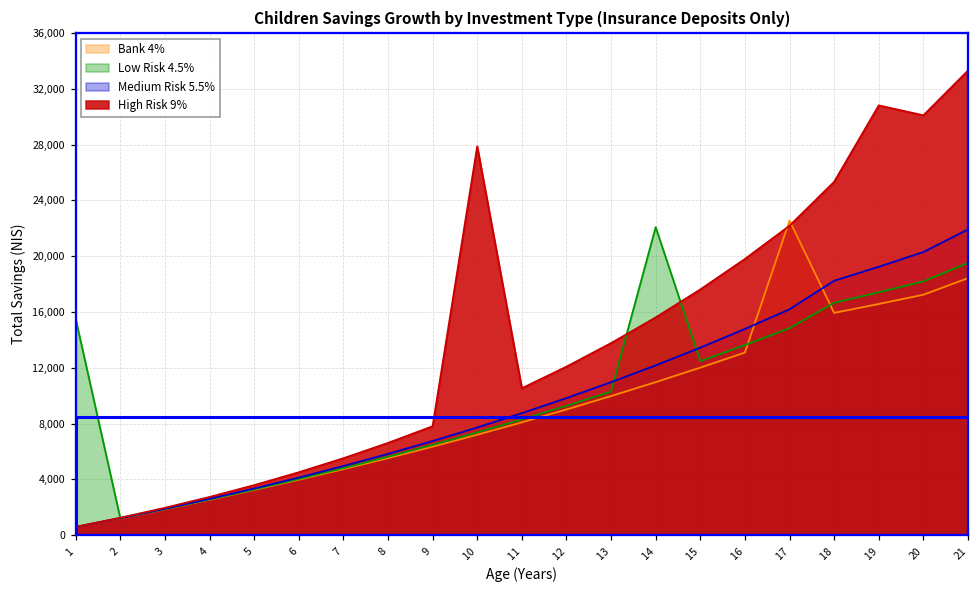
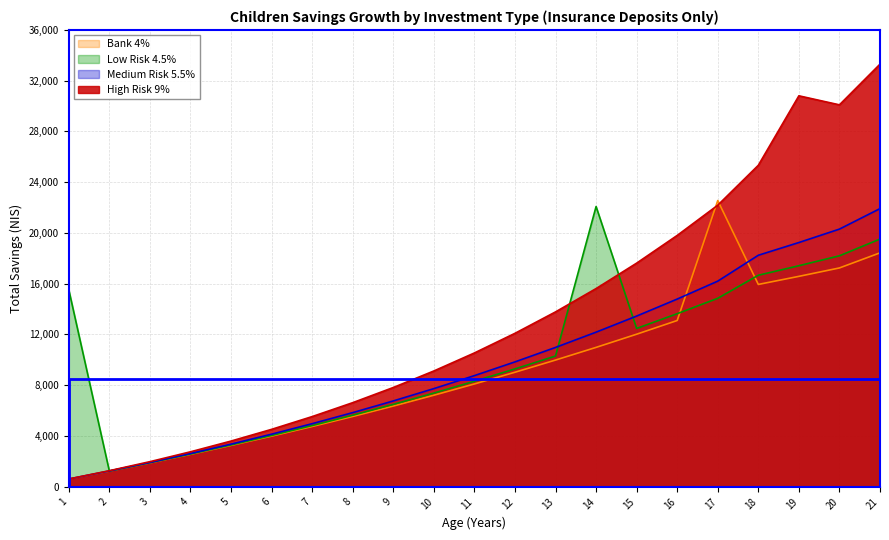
High Risk 9%, 10: 27,900 -> 9,100
